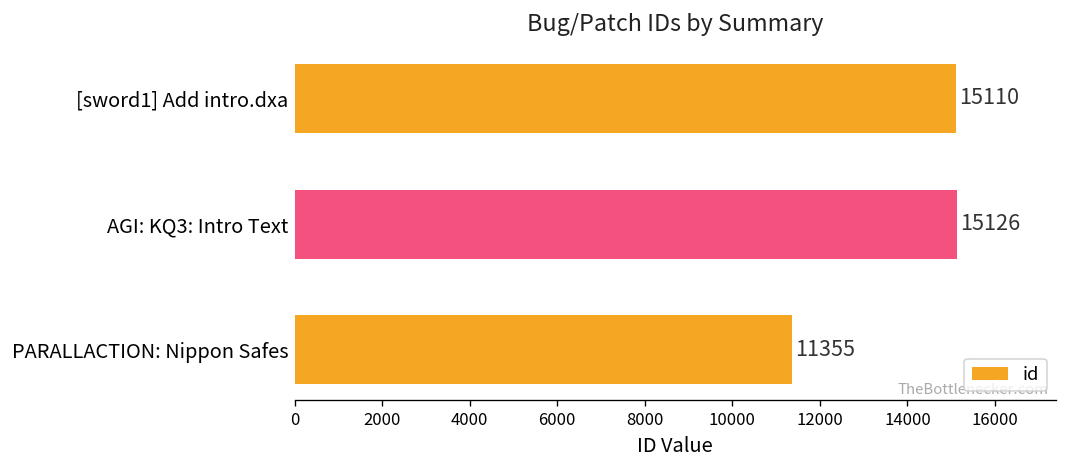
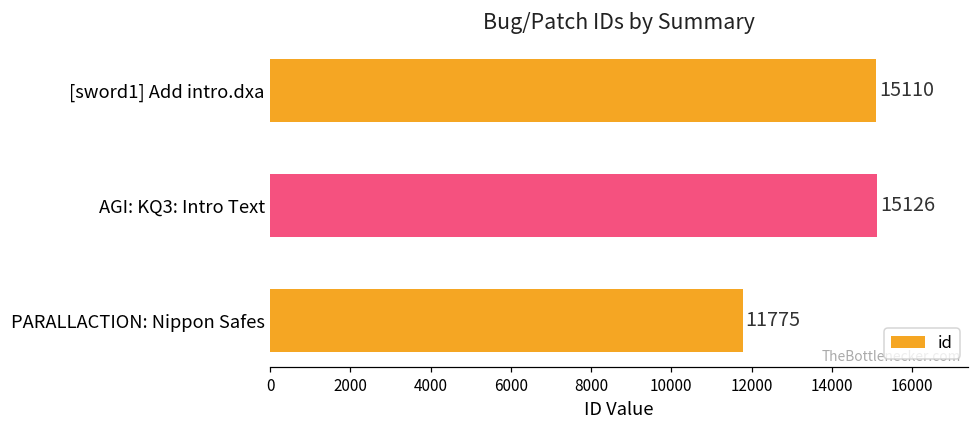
PARALLACTION: Nippon Safes: 11355 -> 11775
